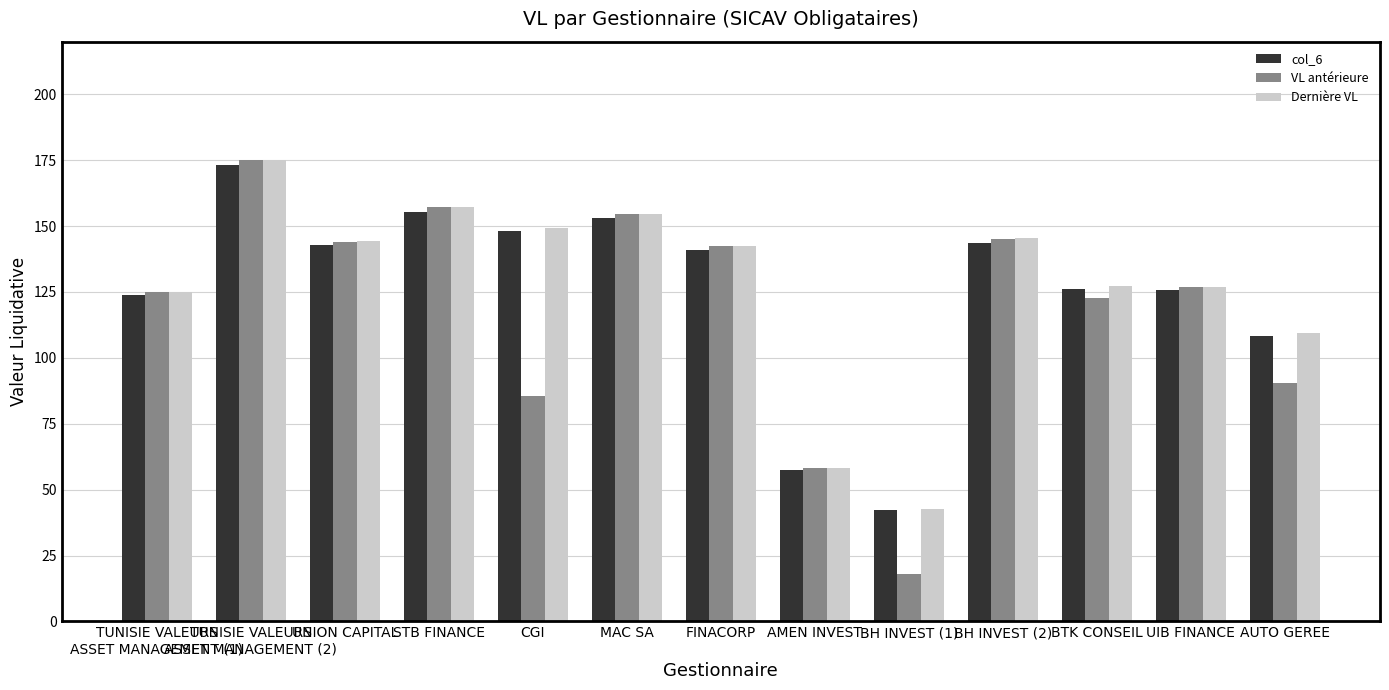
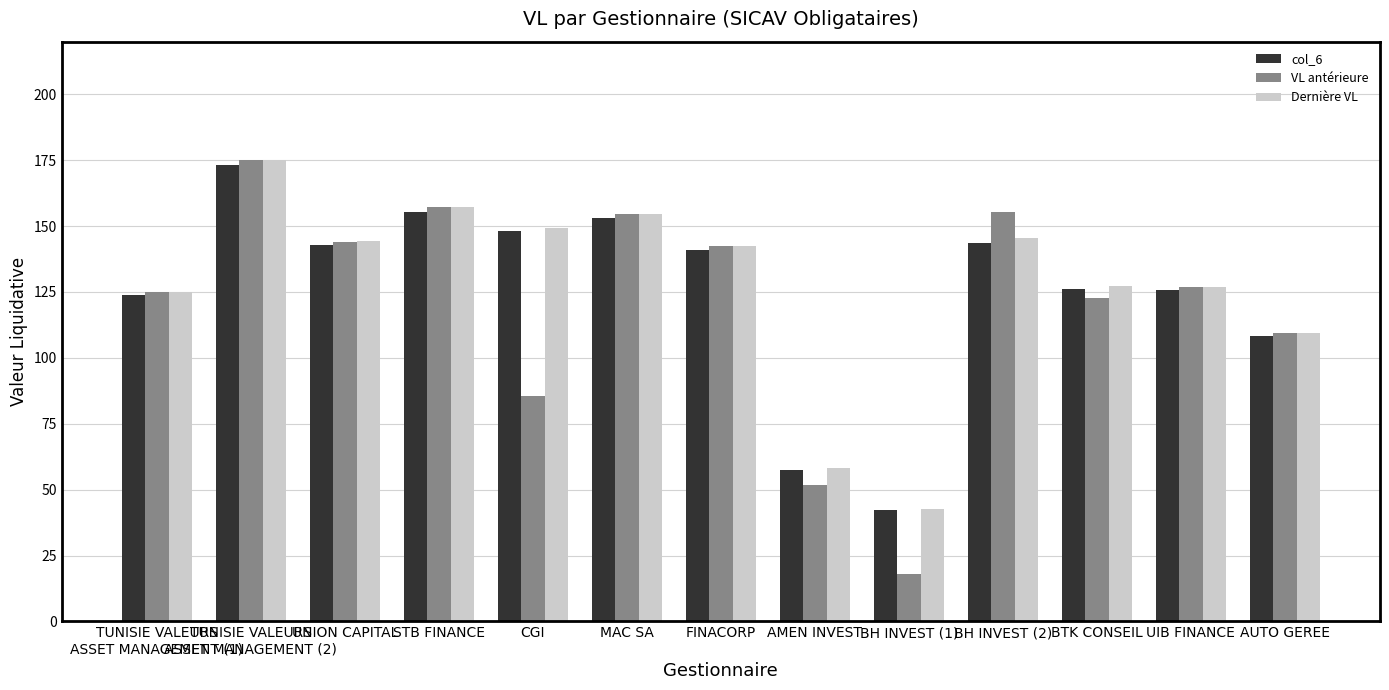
VL antérieure, AMEN INVEST: 58 -> 52
VL antérieure, BH INVEST (2): 145 -> 155
VL antérieure, AUTO GEREE: 90 -> 109
